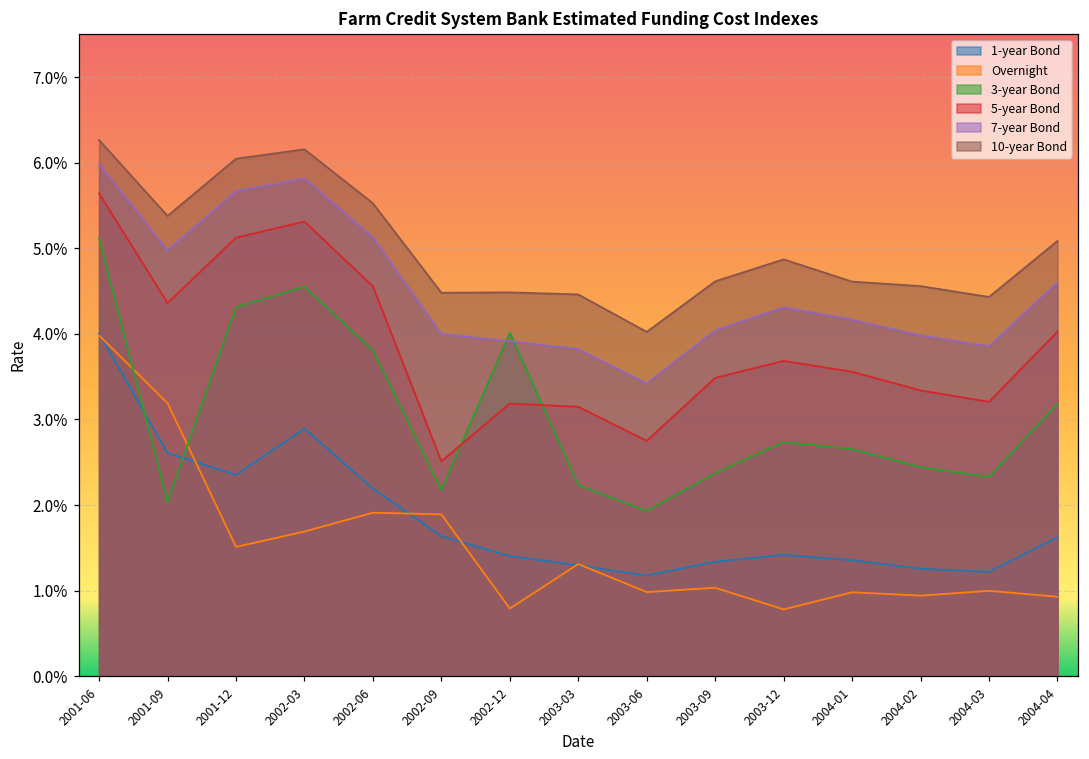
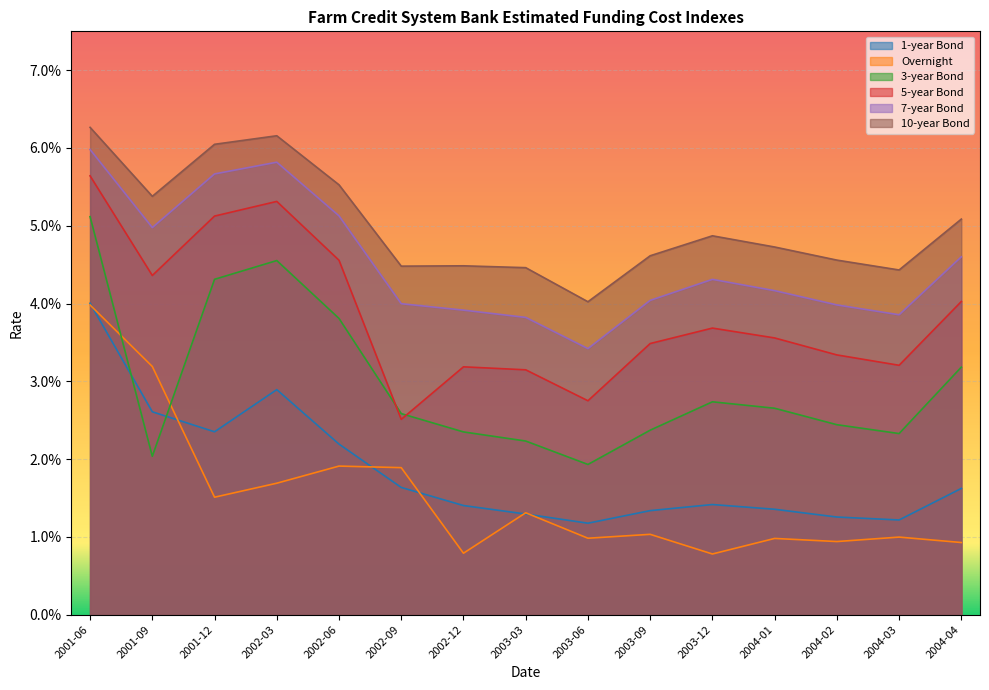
3-year Bond, 2002-09: 2.2% -> 2.6%
3-year Bond, 2002-12: 4.0% -> 2.3%
10-year Bond, 2004-01: 4.6% -> 4.7%
